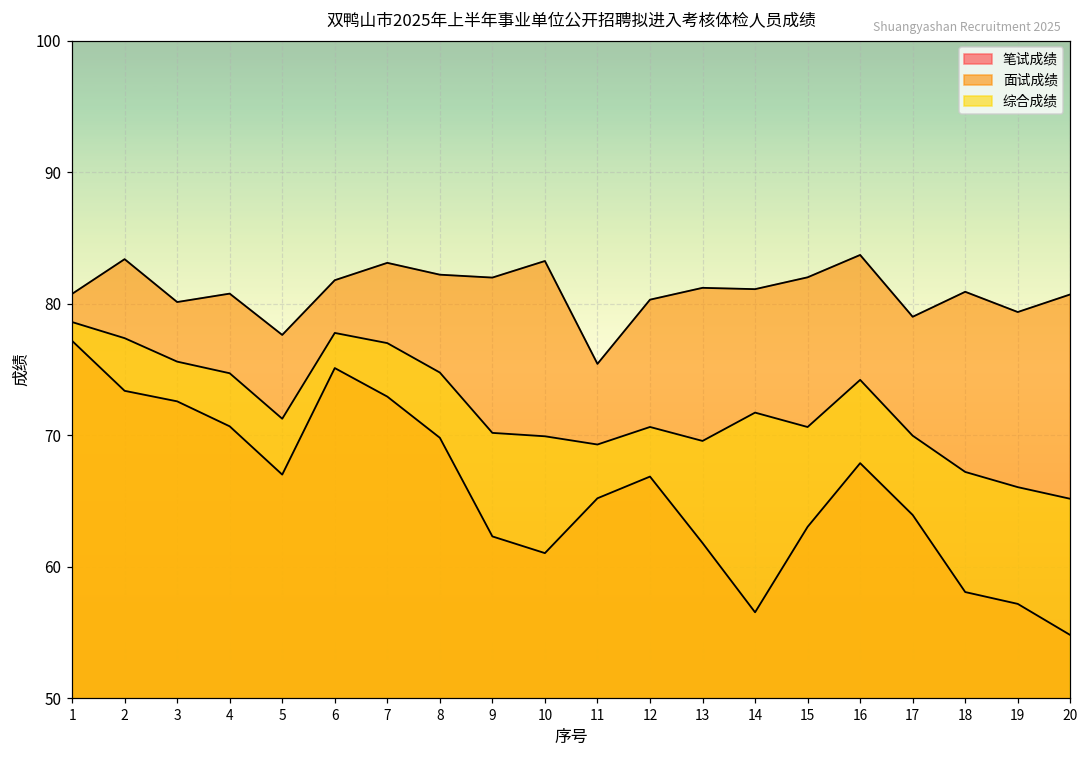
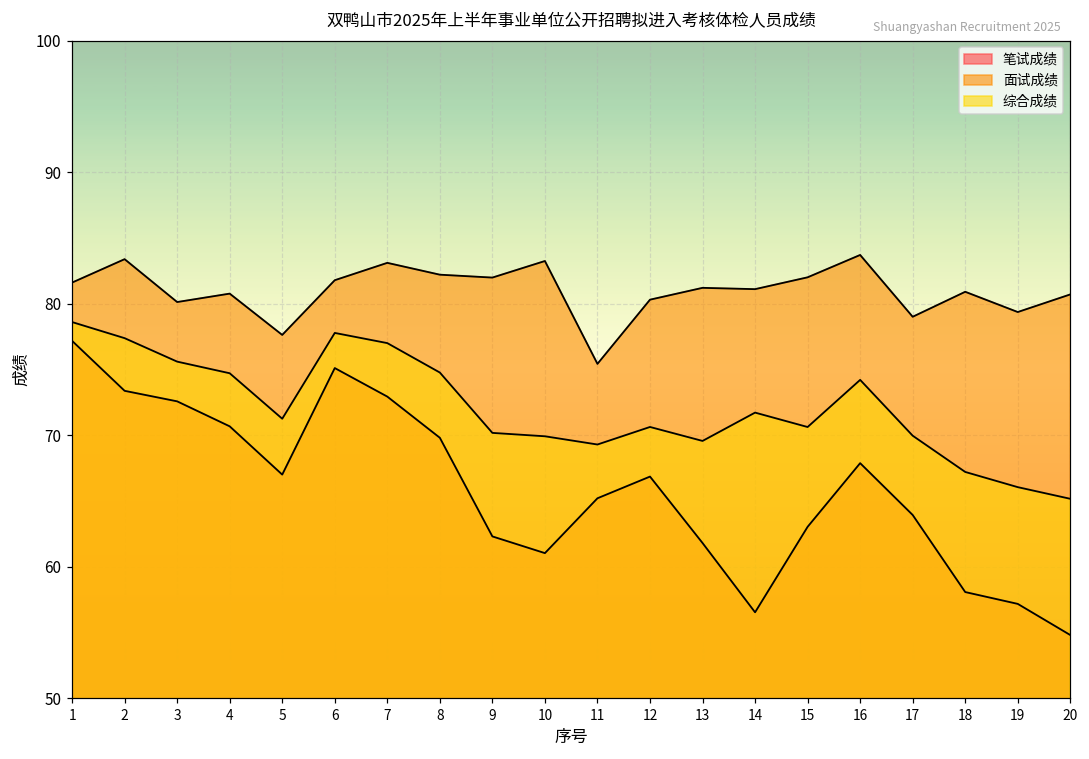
面试成绩, 1: 80.7 -> 81.6
